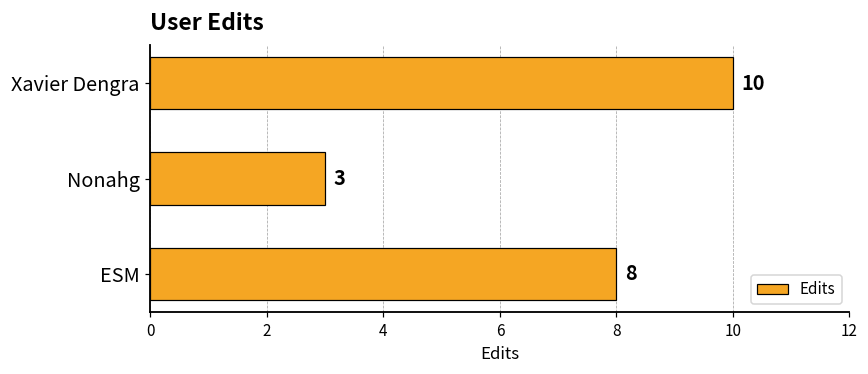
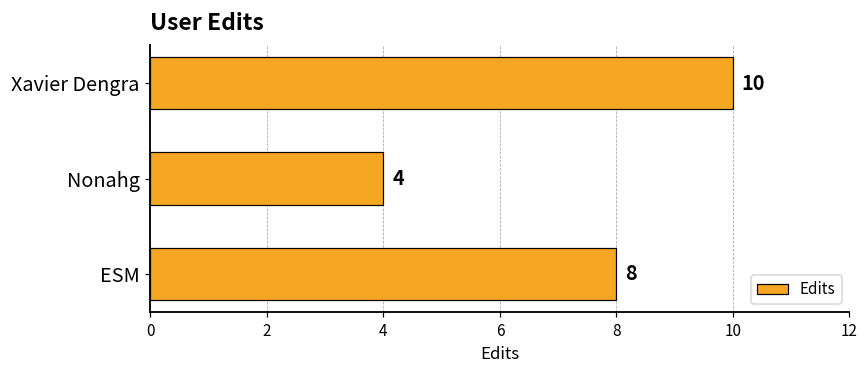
Nonahg: 3 -> 4
